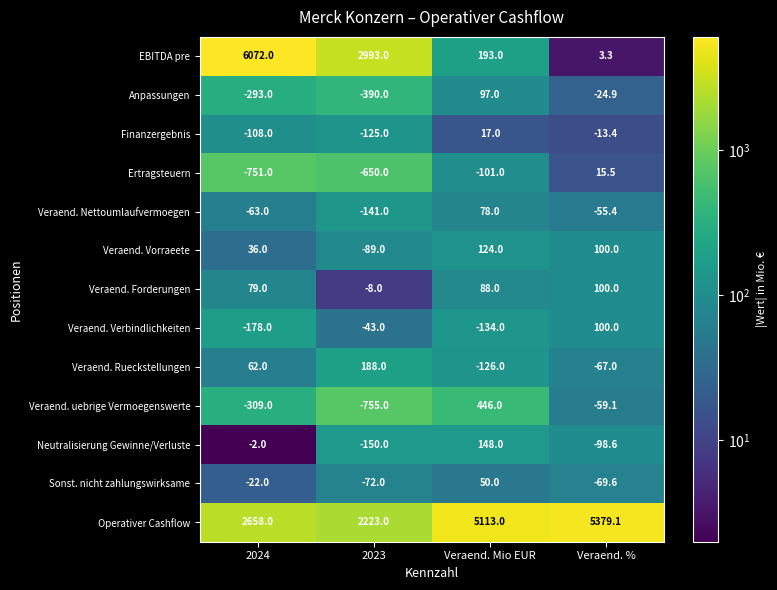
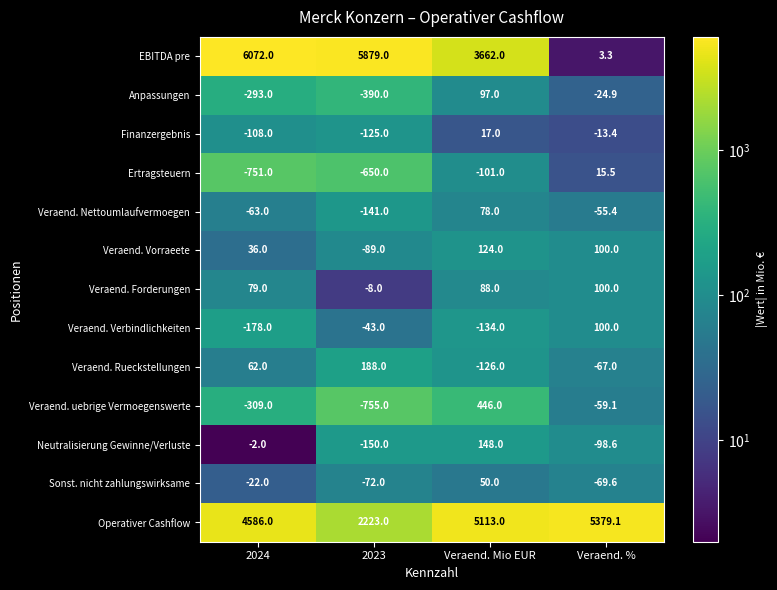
EBITDA pre, 2023: 2993.0 -> 5879.0
EBITDA pre, Veraend. Mio EUR: 193.0 -> 3662.0
Operativer Cashflow, 2024: 2658.0 -> 4586.0
